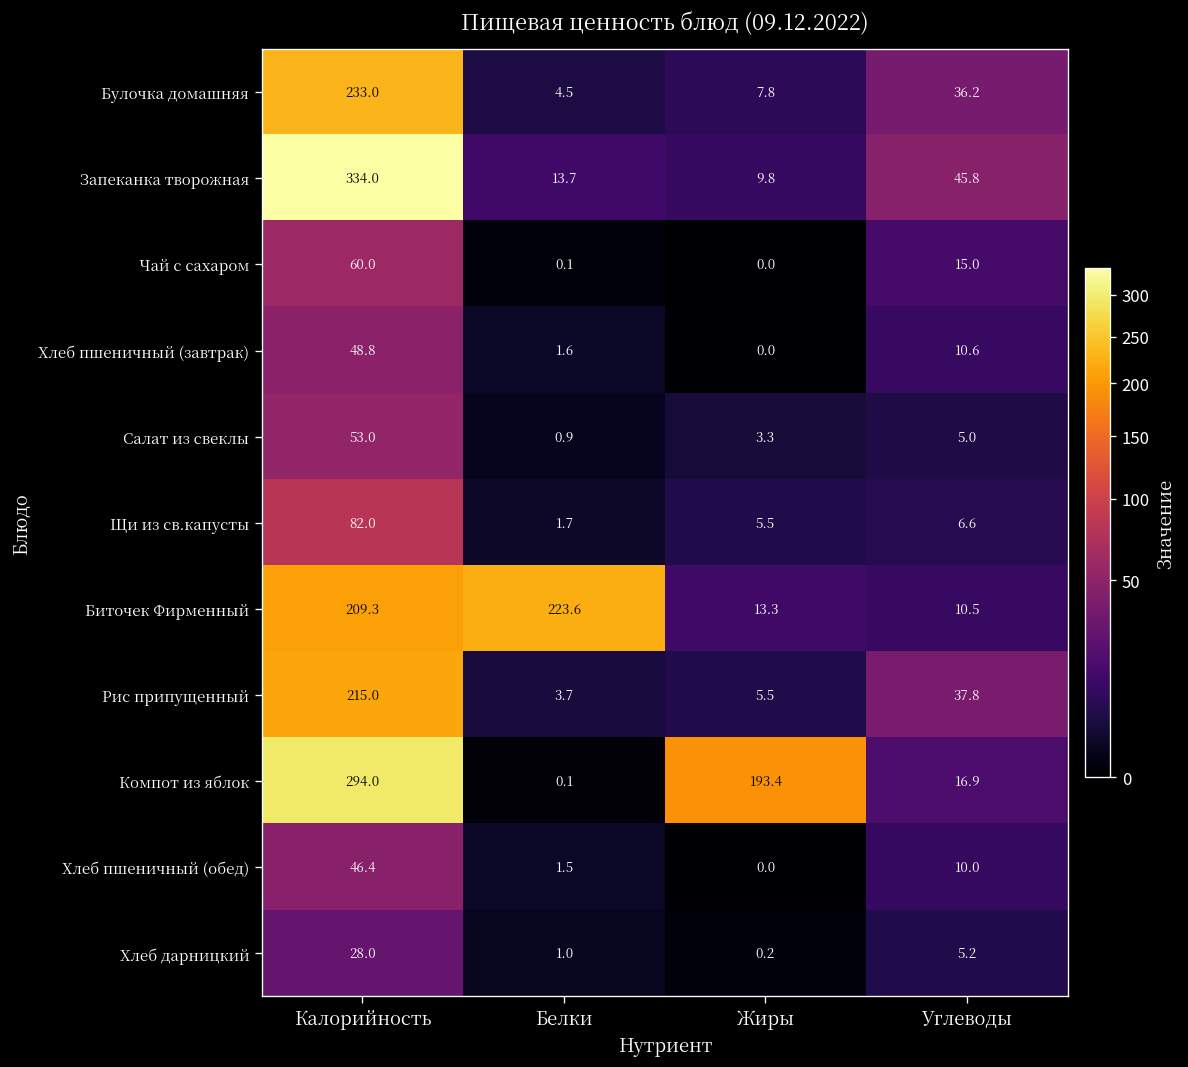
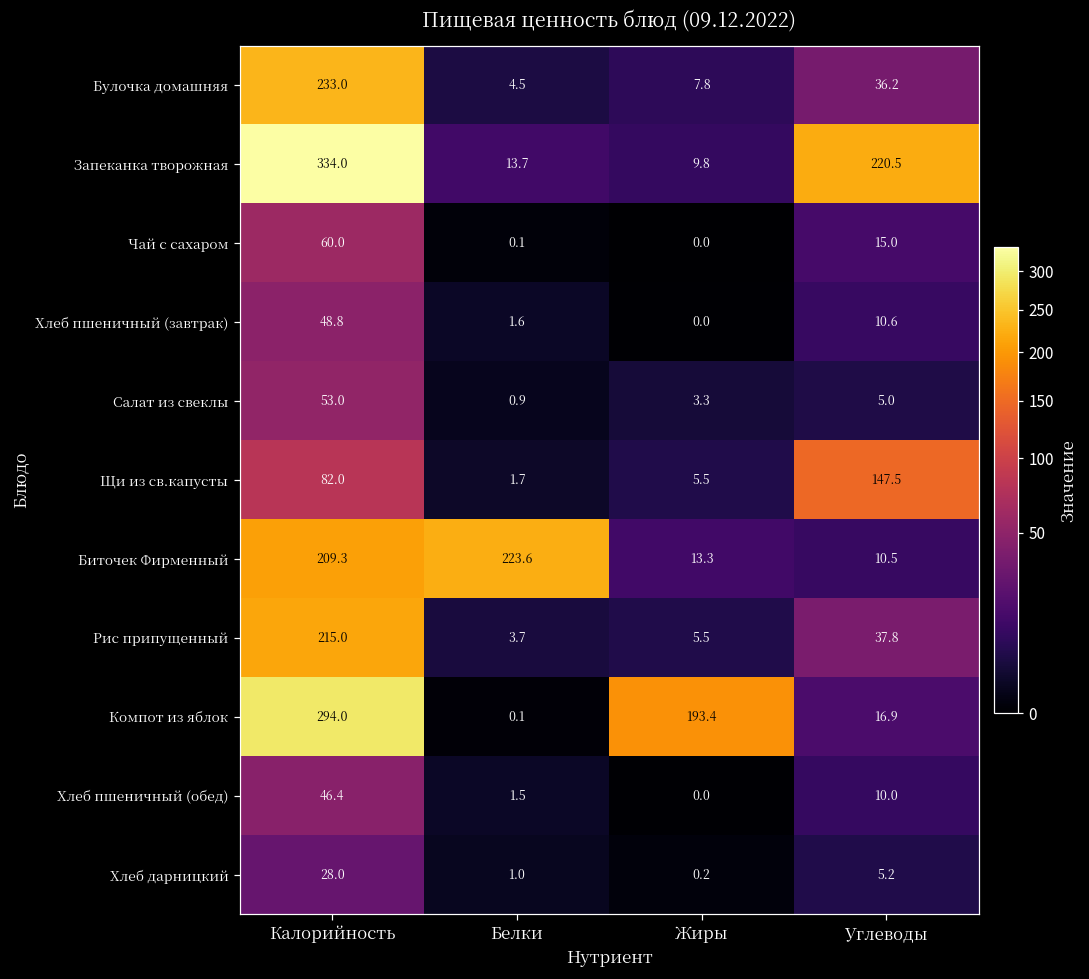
Запеканка творожная, Углеводы: 45.8 -> 220.5
Щи из св.капусты, Углеводы: 6.6 -> 147.5
